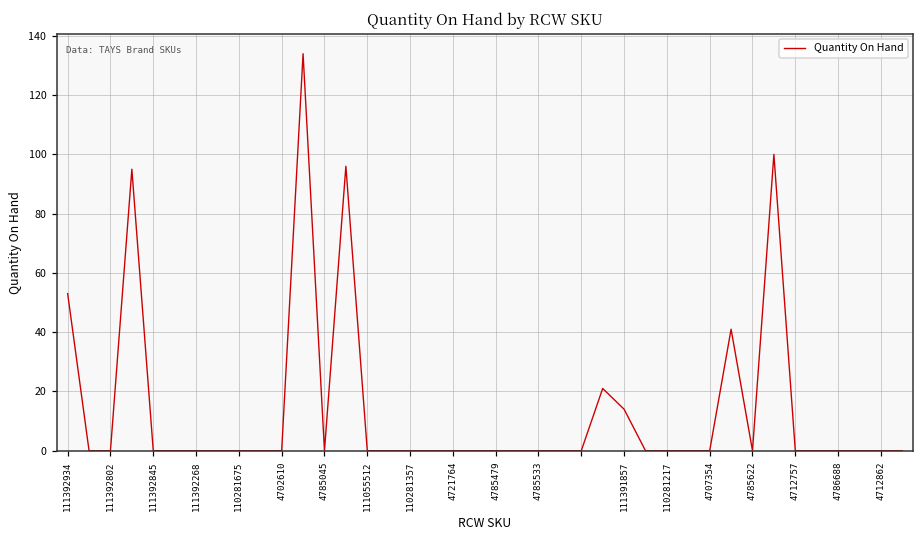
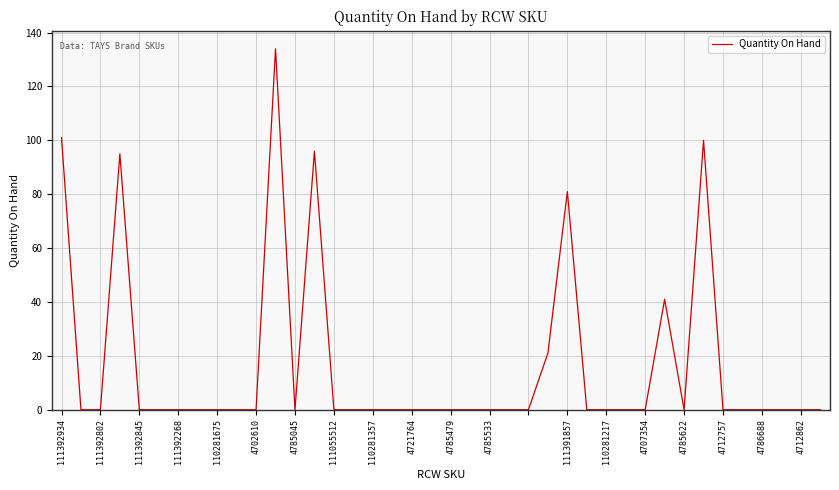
111392934: 53 -> 101
111391857: 14 -> 81
